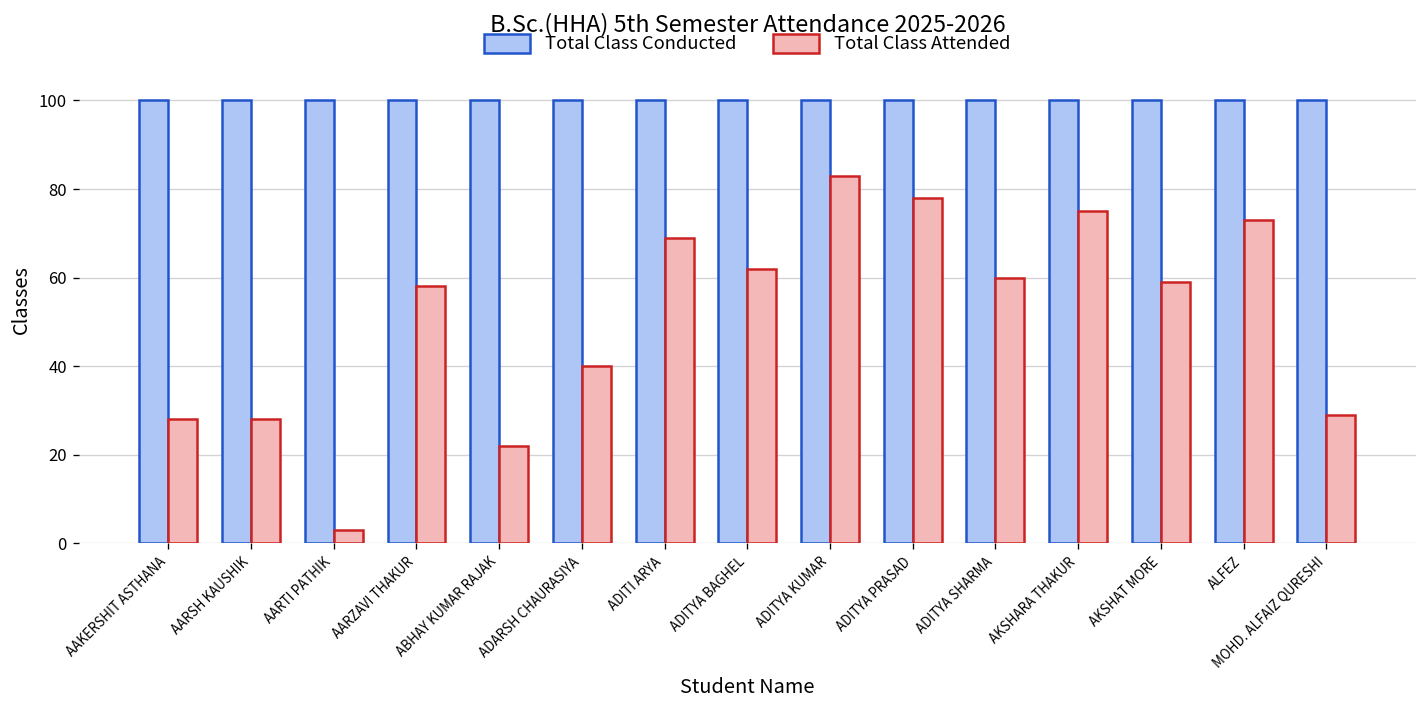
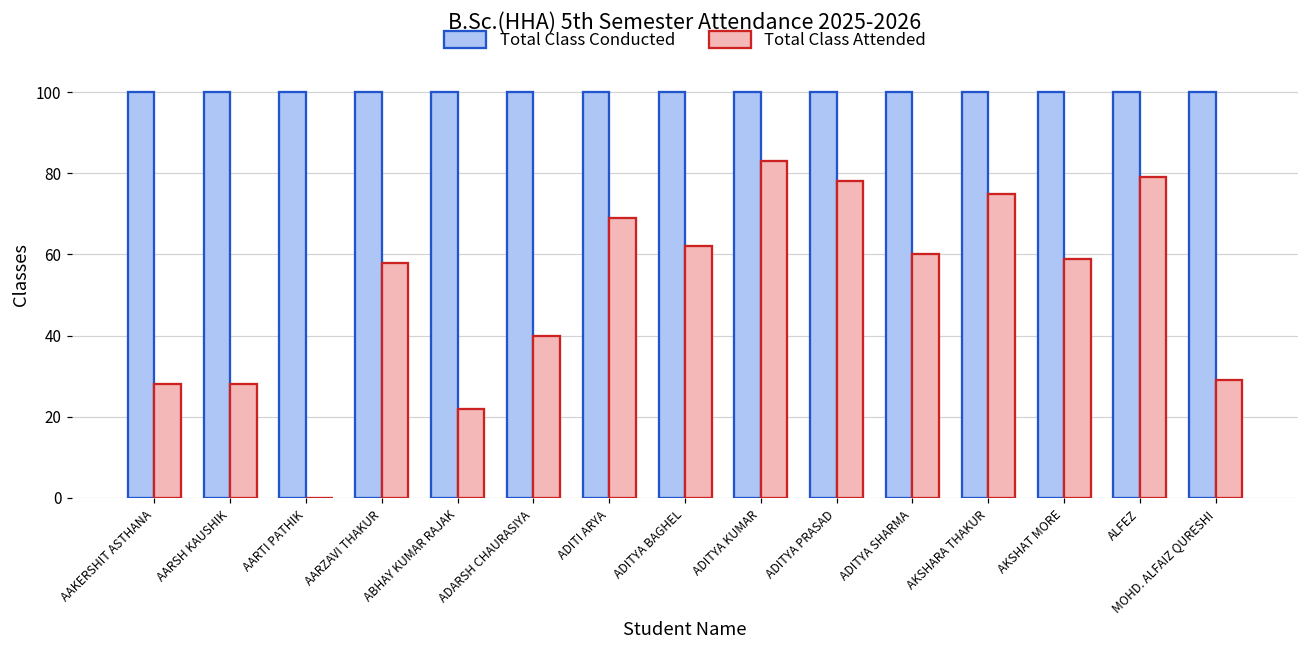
Total Class Attended, AARTI PATHIK: 3 -> 0
Total Class Attended, ALFEZ: 73 -> 79
